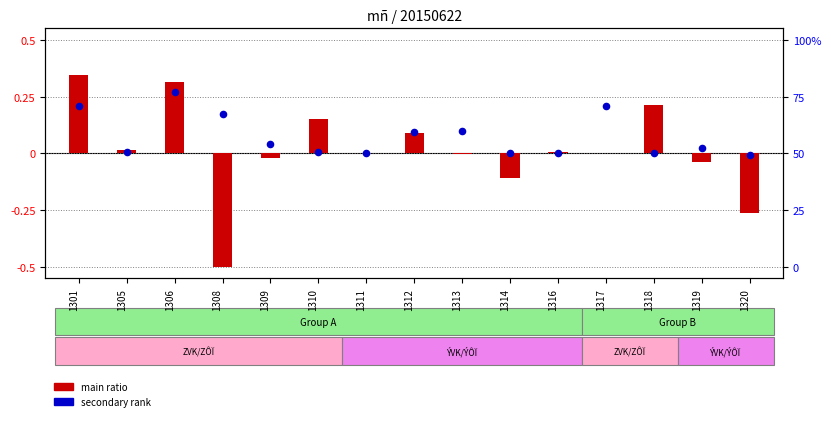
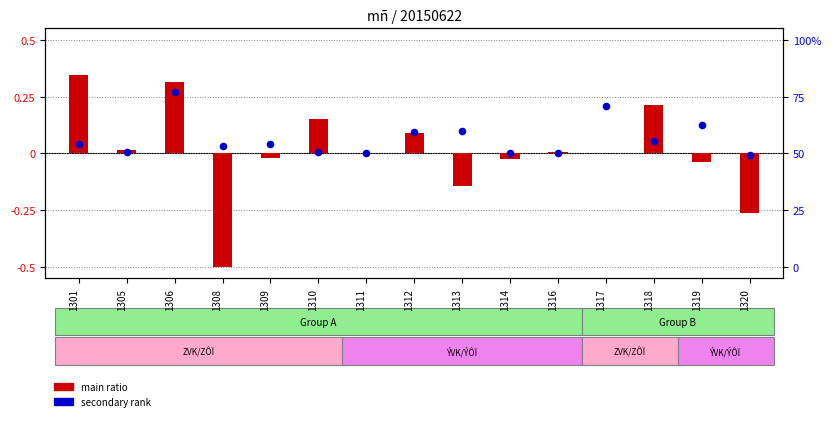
secondary rank, 1301: 0.21 -> 0.04
secondary rank, 1308: 0.17 -> 0.03
main ratio, 1313: 0.00 -> -0.15
main ratio, 1314: -0.11 -> -0.02
secondary rank, 1318: 0.00 -> 0.05
secondary rank, 1319: 0.02 -> 0.13
